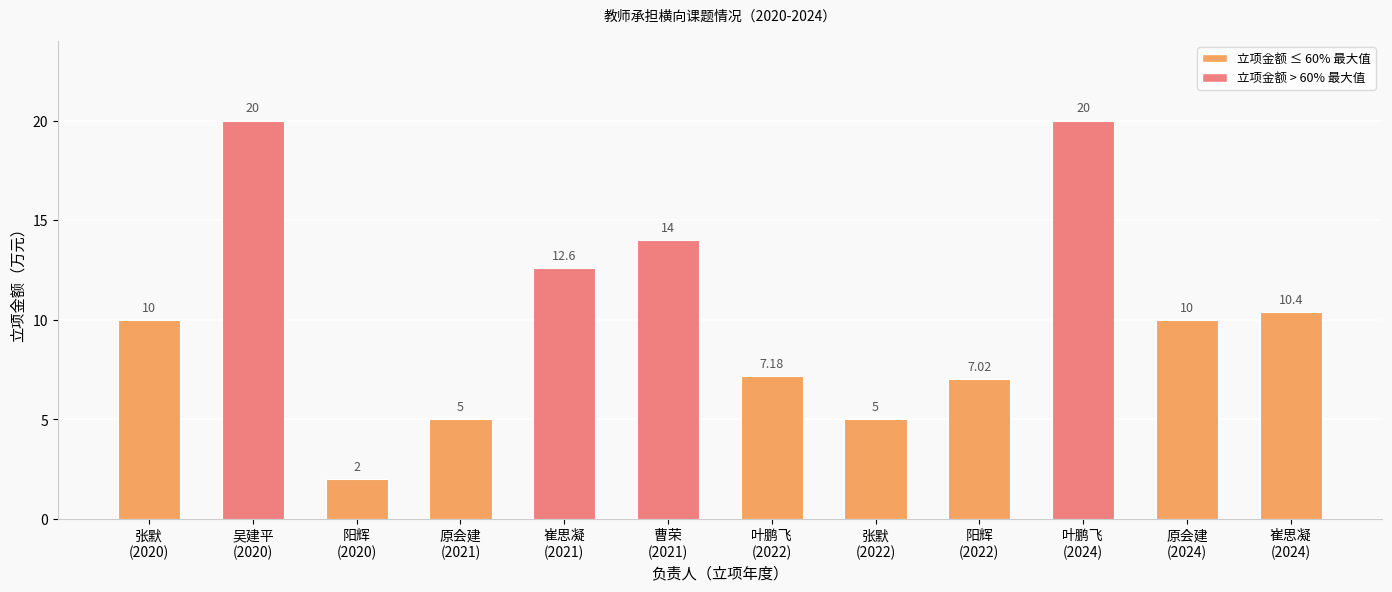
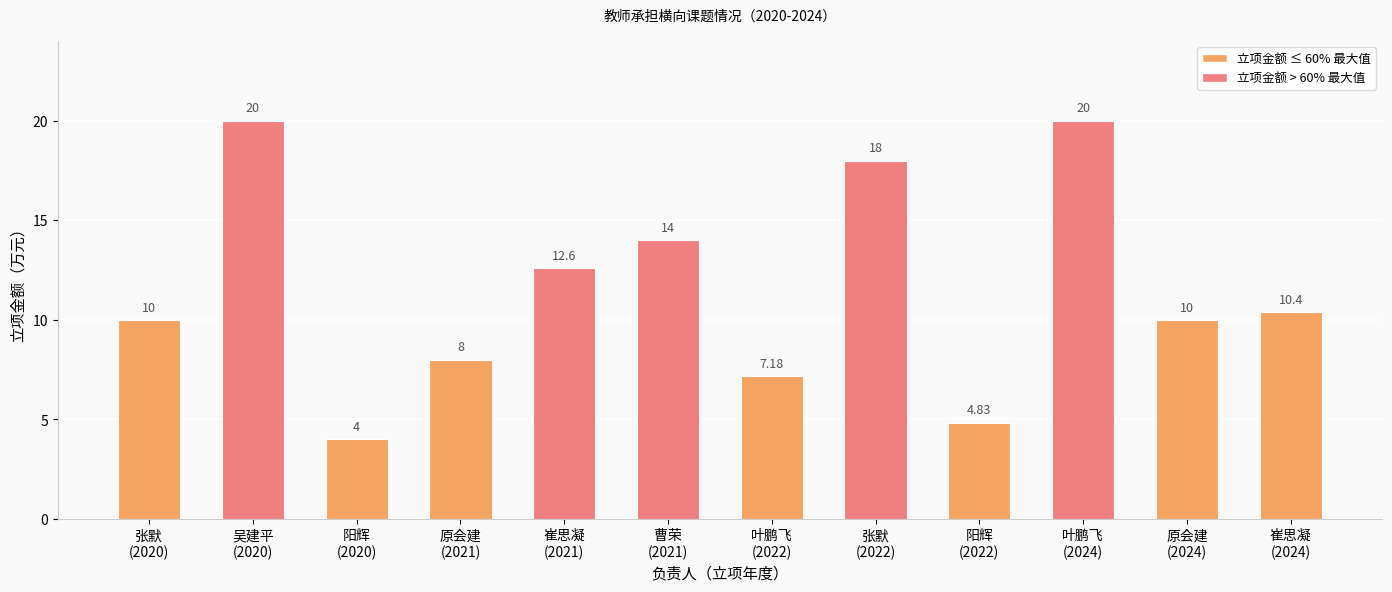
阳辉 (2020): 2 -> 4
原会建 (2021): 5 -> 8
张默 (2022): 5 -> 18
阳辉 (2022): 7.02 -> 4.83
